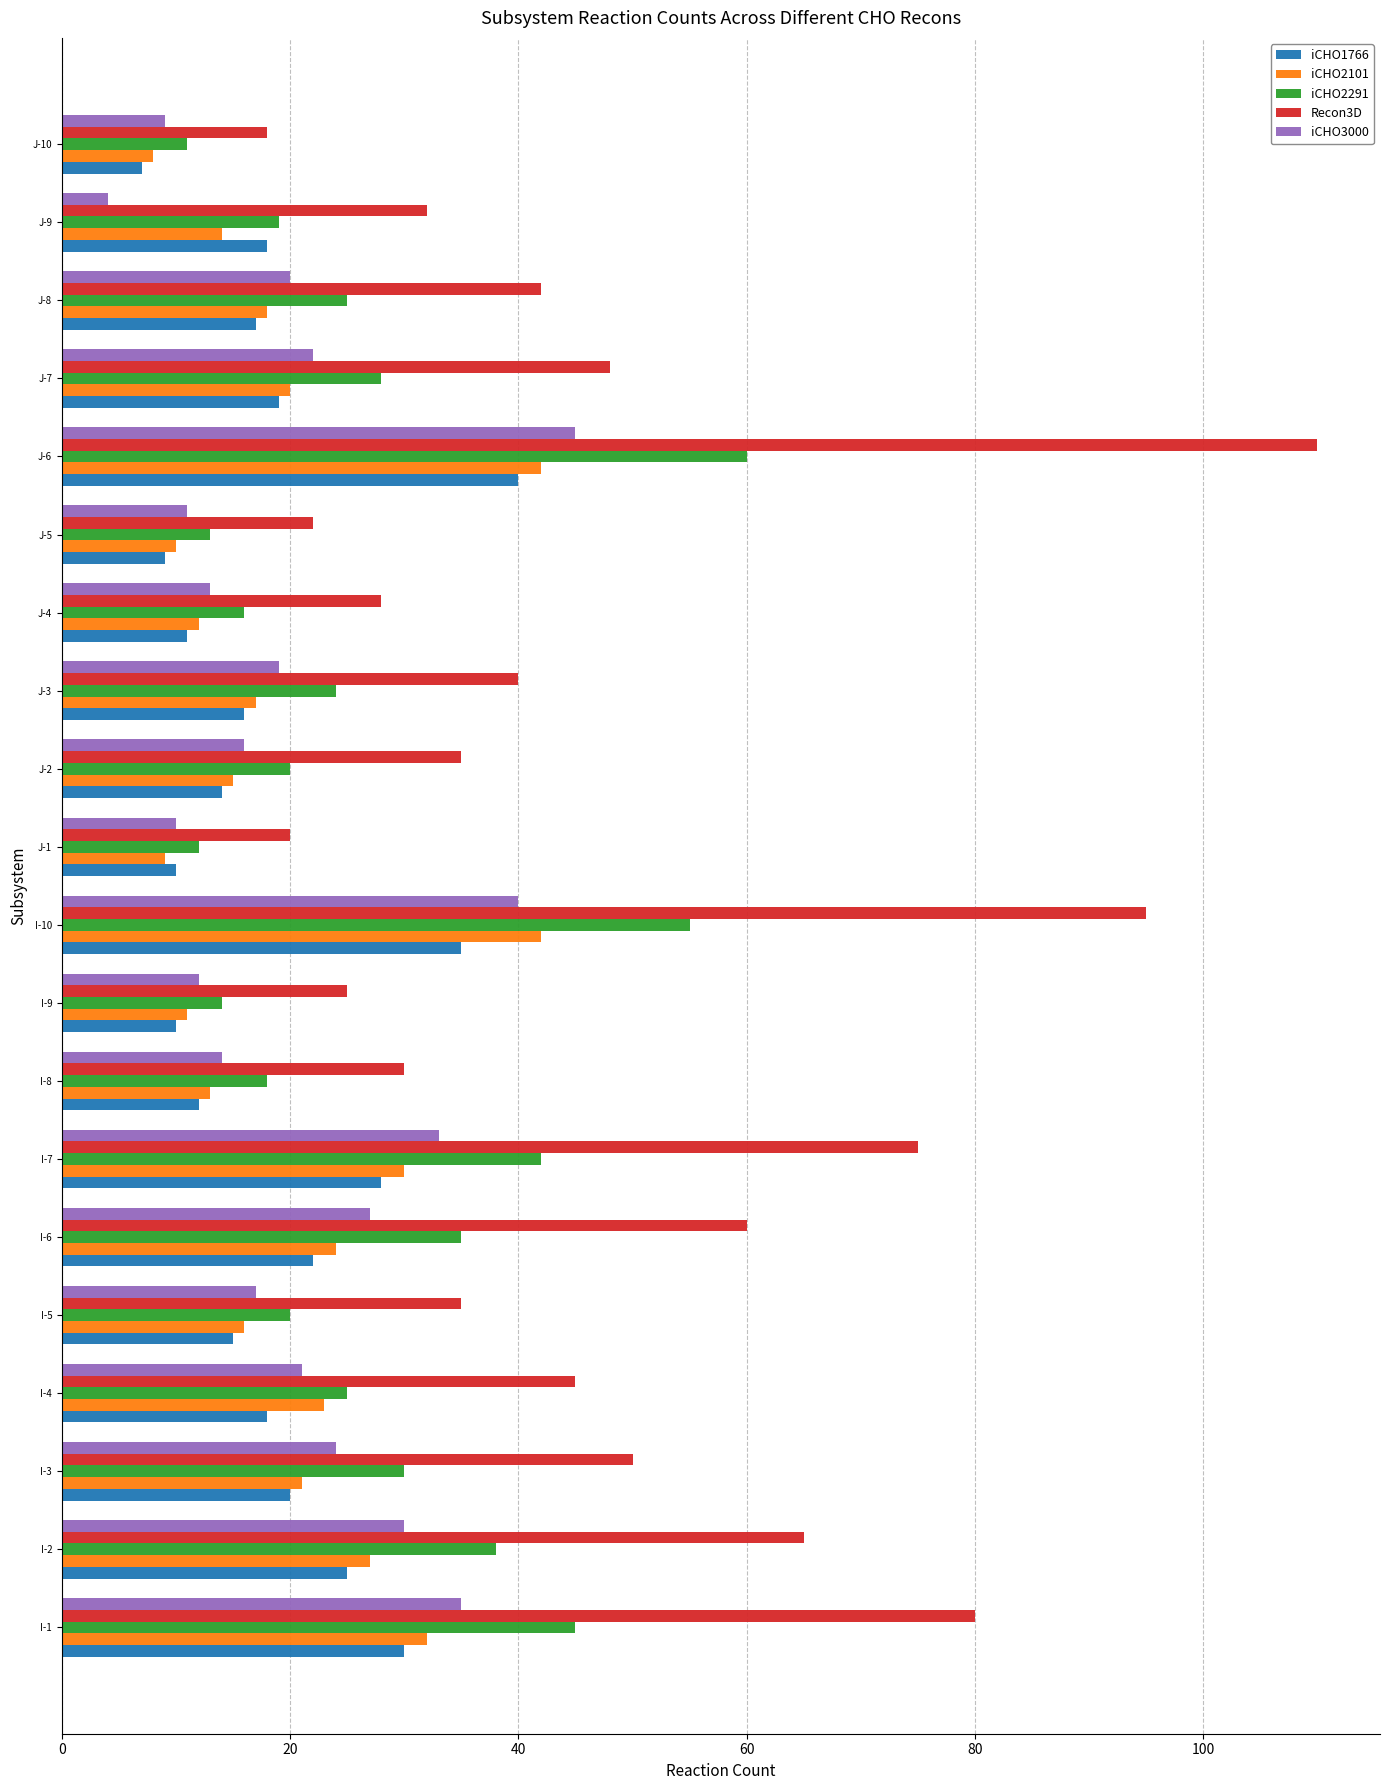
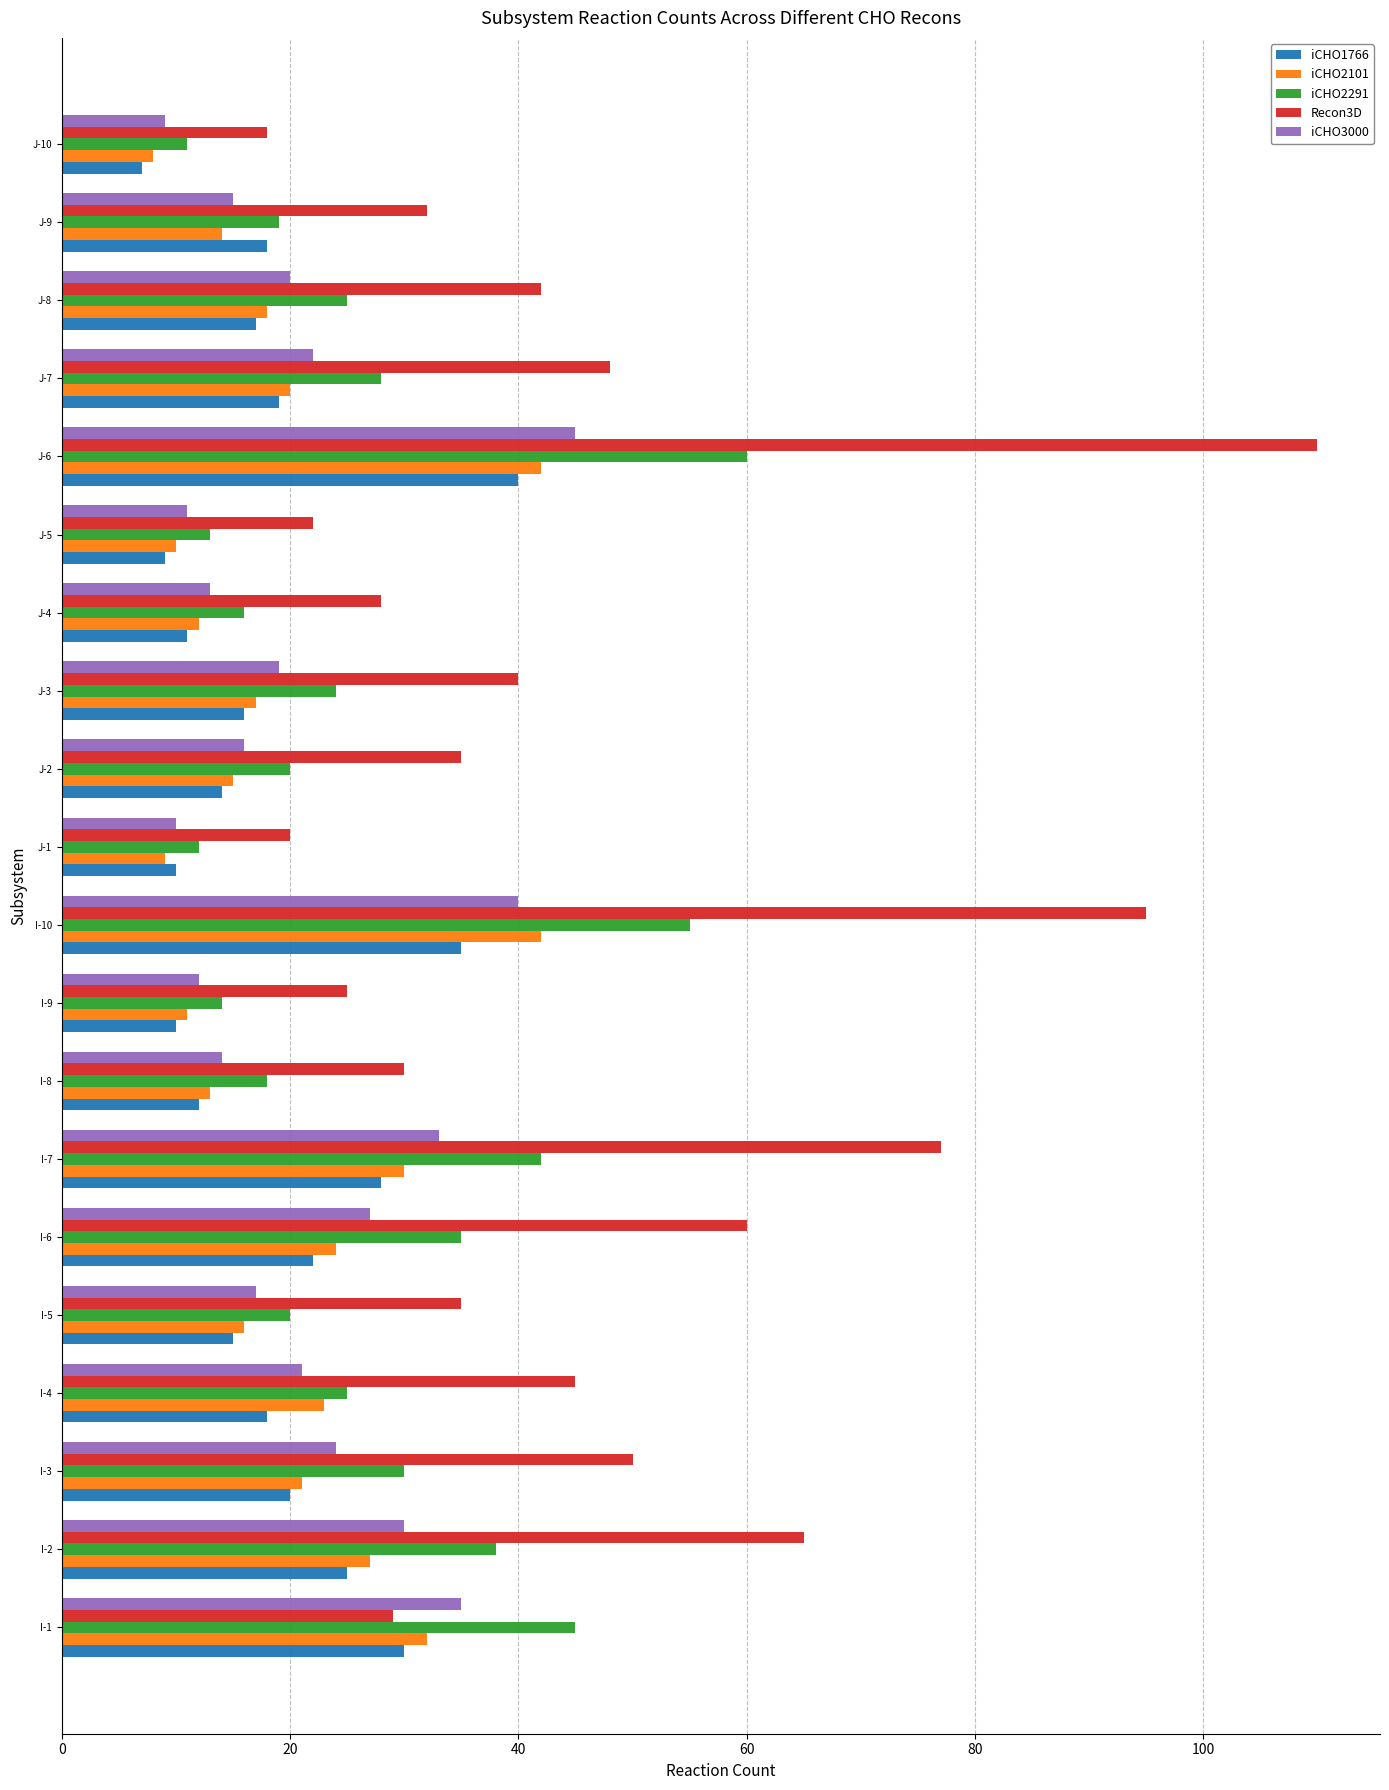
iCHO3000, J-9: 4 -> 15
Recon3D, I-7: 75 -> 77
Recon3D, I-1: 80 -> 29
